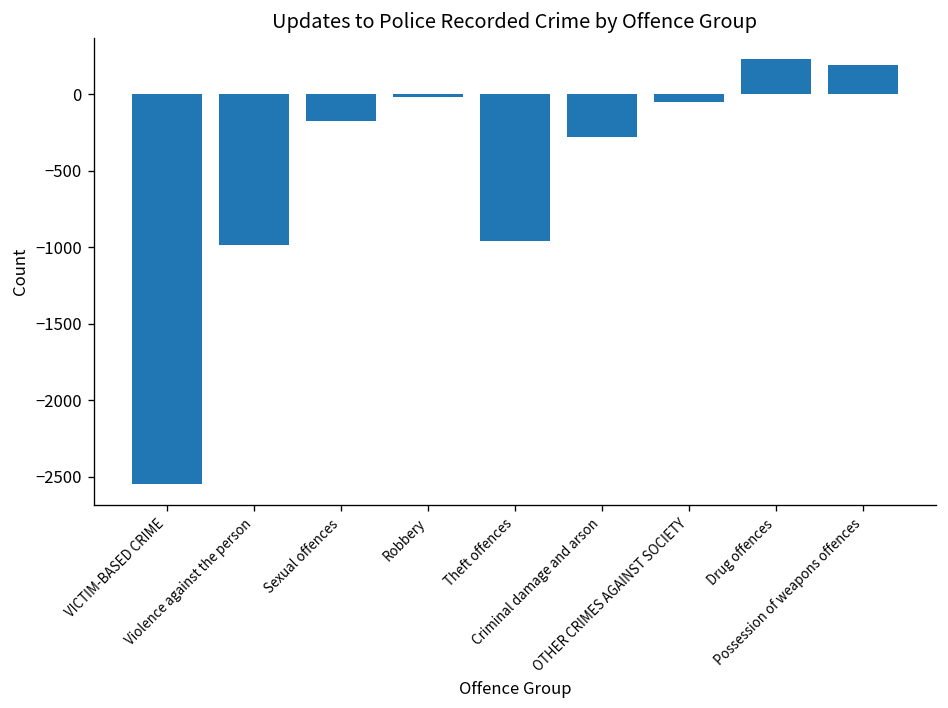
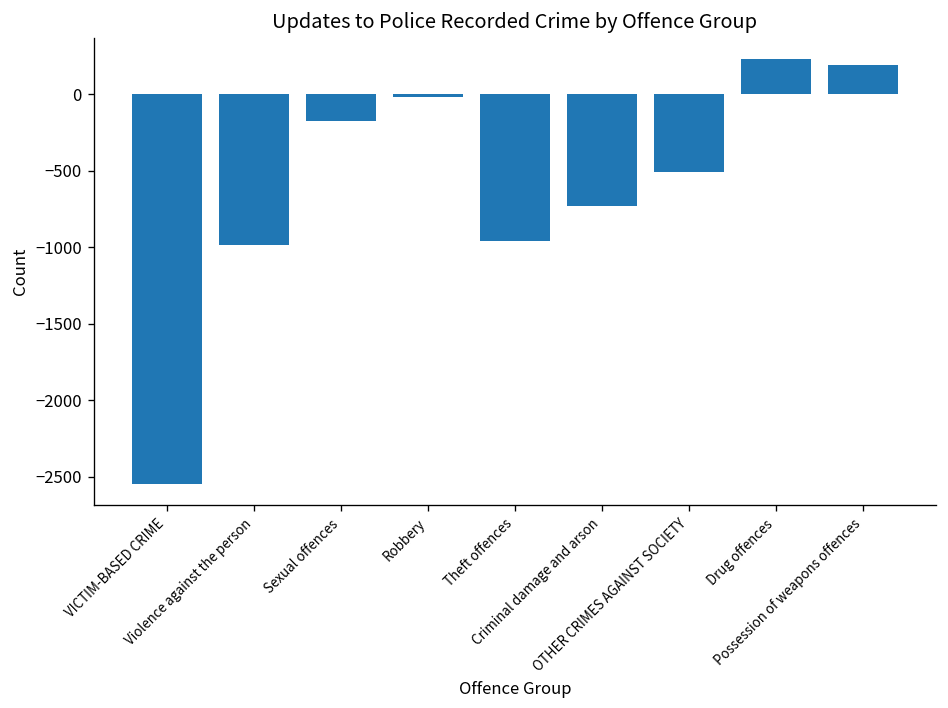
Criminal damage and arson: -280 -> -730
OTHER CRIMES AGAINST SOCIETY: -50 -> -510
